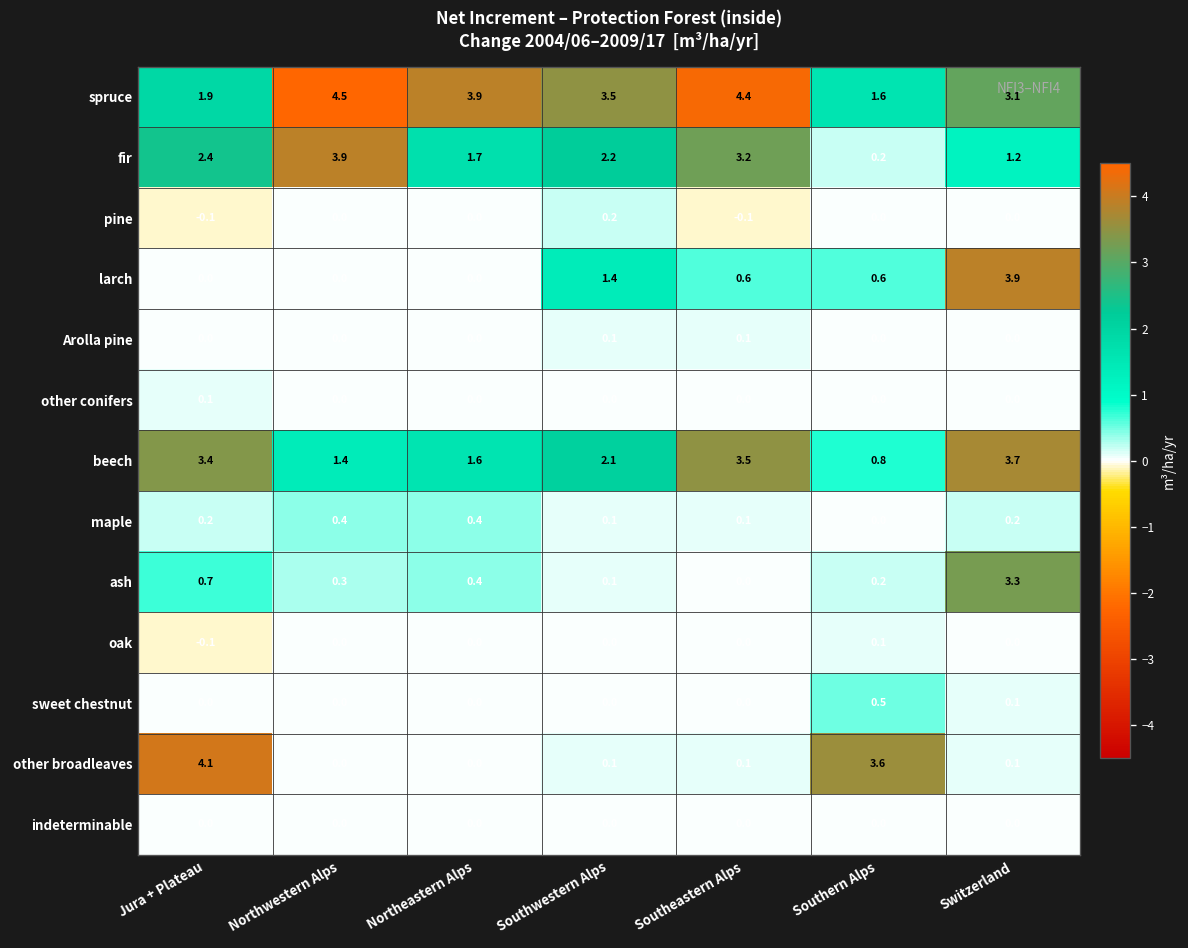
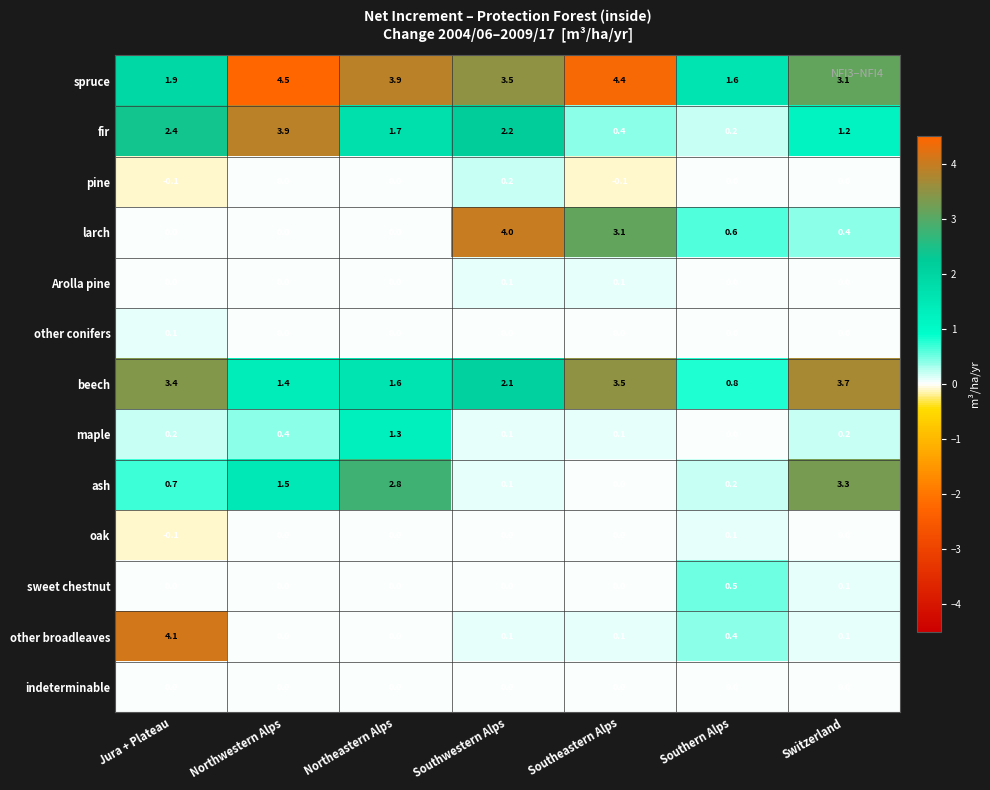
fir, Southeastern Alps: 3.2 -> 0.4
larch, Southwestern Alps: 1.4 -> 4.0
larch, Southeastern Alps: 0.6 -> 3.1
larch, Switzerland: 3.9 -> 0.4
maple, Northeastern Alps: 0.4 -> 1.3
ash, Northwestern Alps: 0.3 -> 1.5
ash, Northeastern Alps: 0.4 -> 2.8
other broadleaves, Southern Alps: 3.6 -> 0.4
